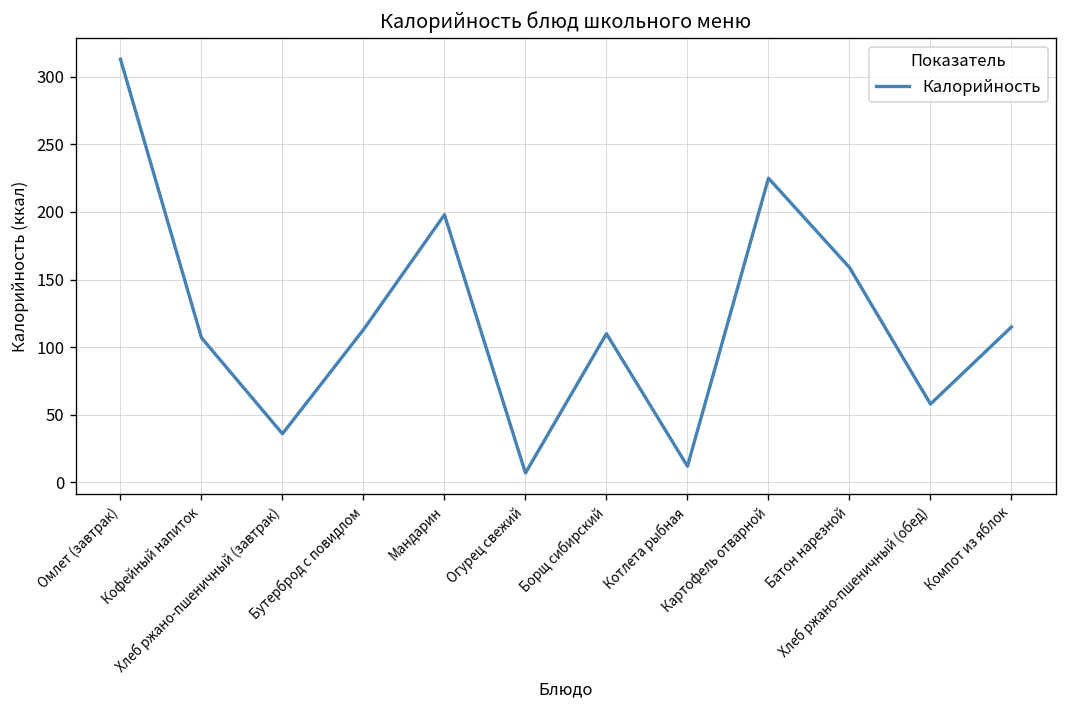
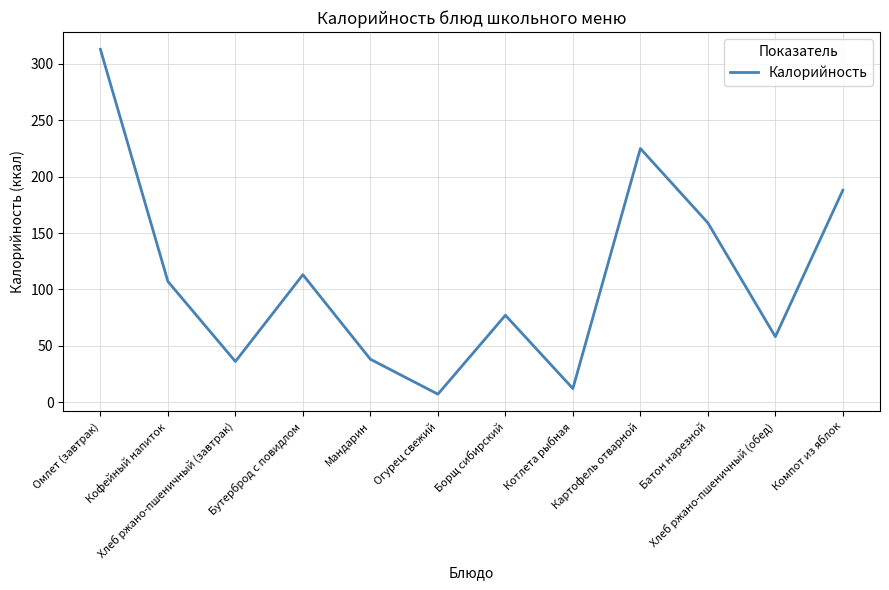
Мандарин: 198 -> 38
Борщ сибирский: 110 -> 77
Компот из яблок: 115 -> 188
